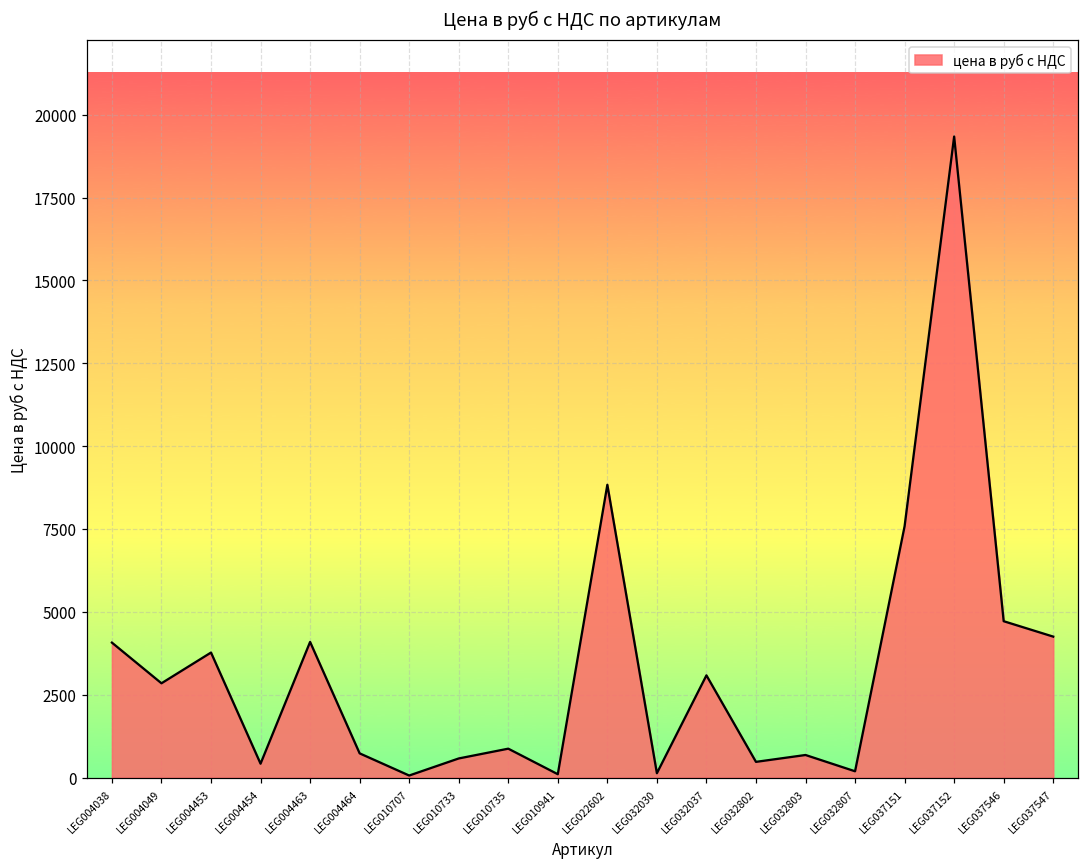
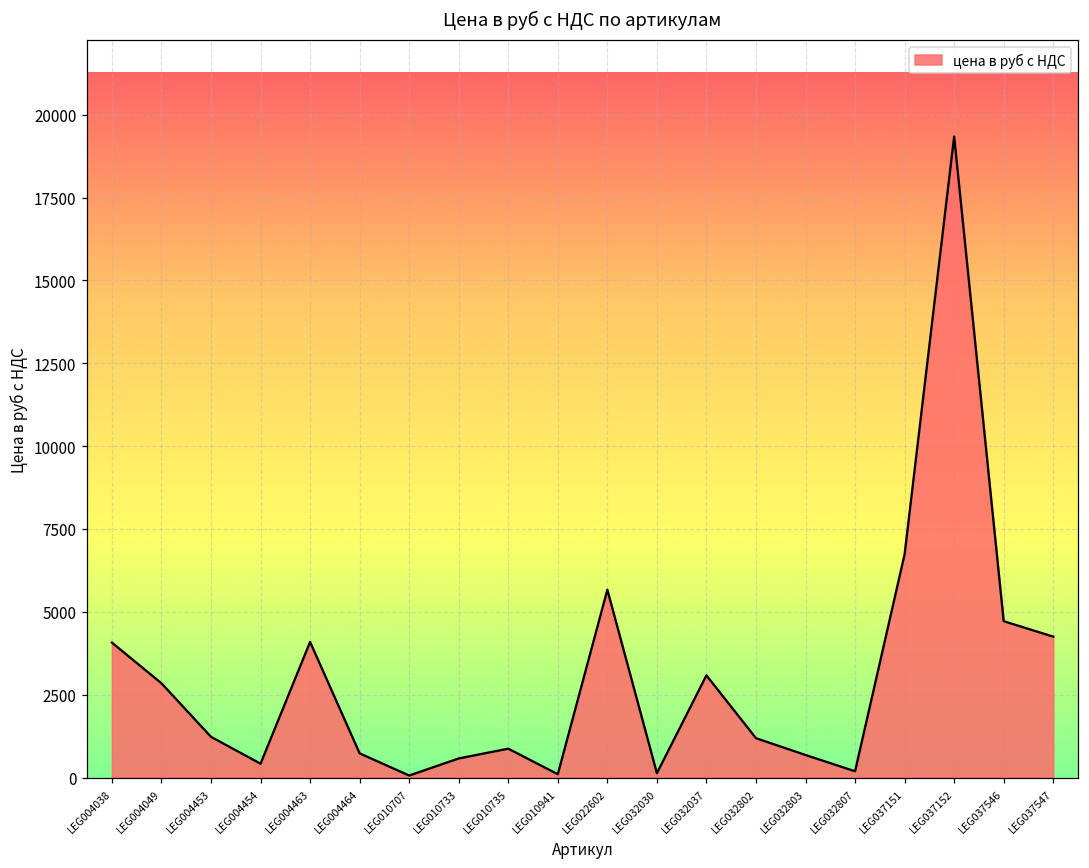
LEG004453: 3800 -> 1200
LEG022602: 8800 -> 5700
LEG032802: 500 -> 1200
LEG037151: 7600 -> 6700
